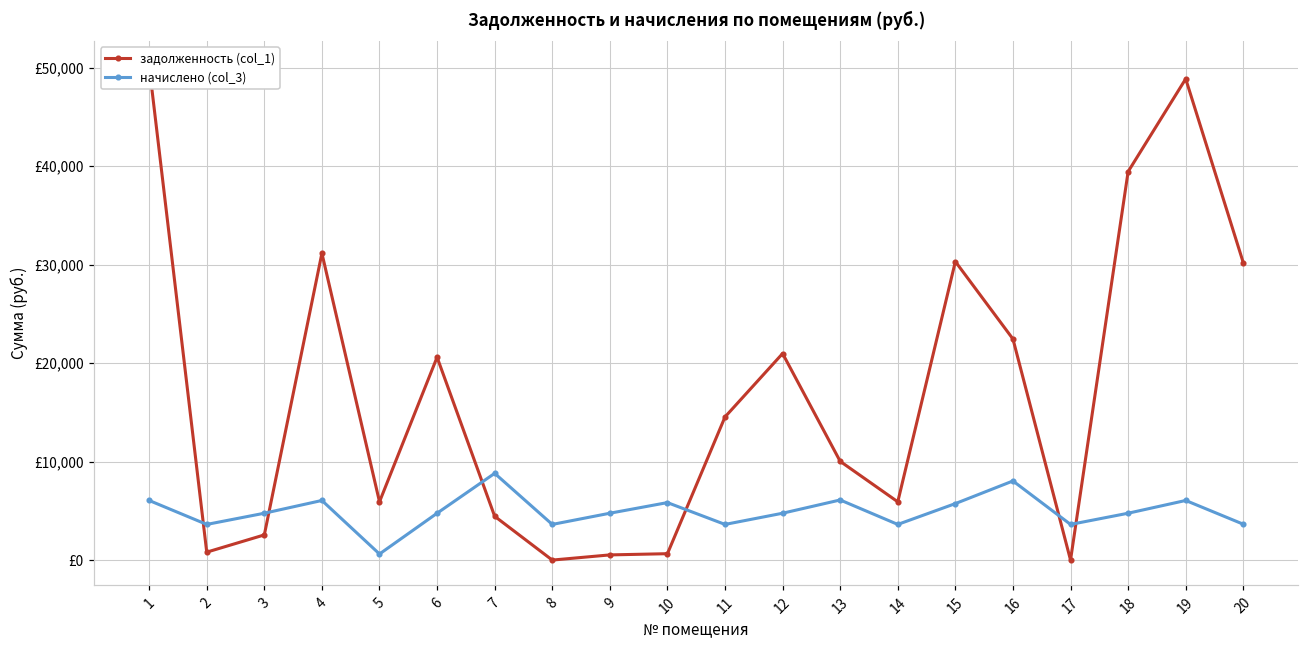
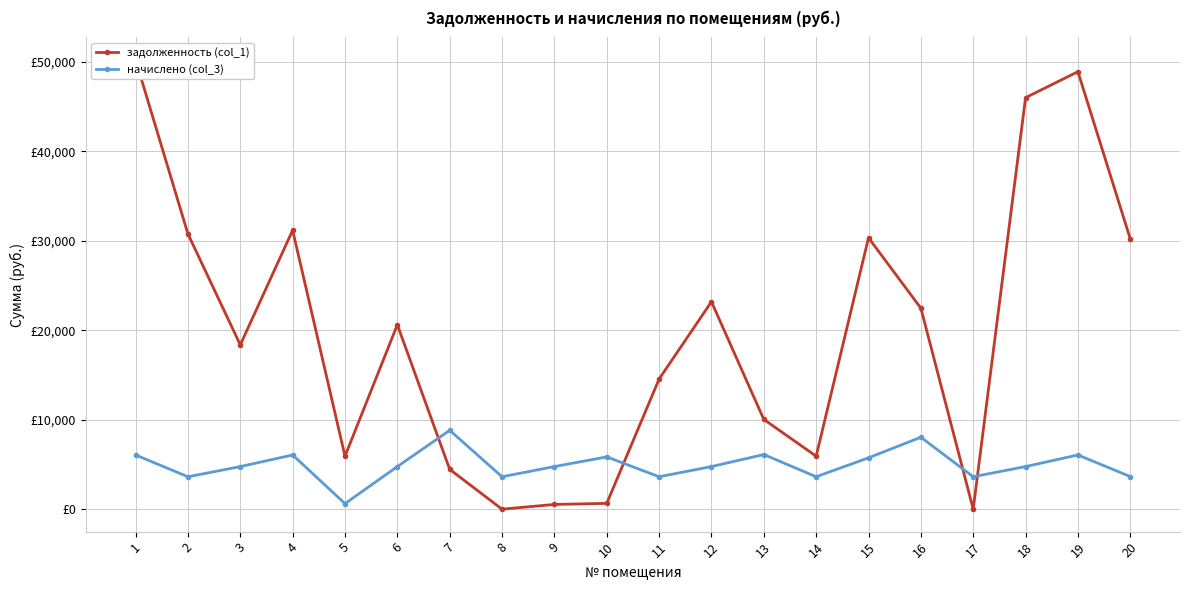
задолженность (col_1), 2: £1,000 -> £31,000
задолженность (col_1), 3: £3,000 -> £18,000
задолженность (col_1), 12: £21,000 -> £23,000
задолженность (col_1), 18: £39,000 -> £46,000
